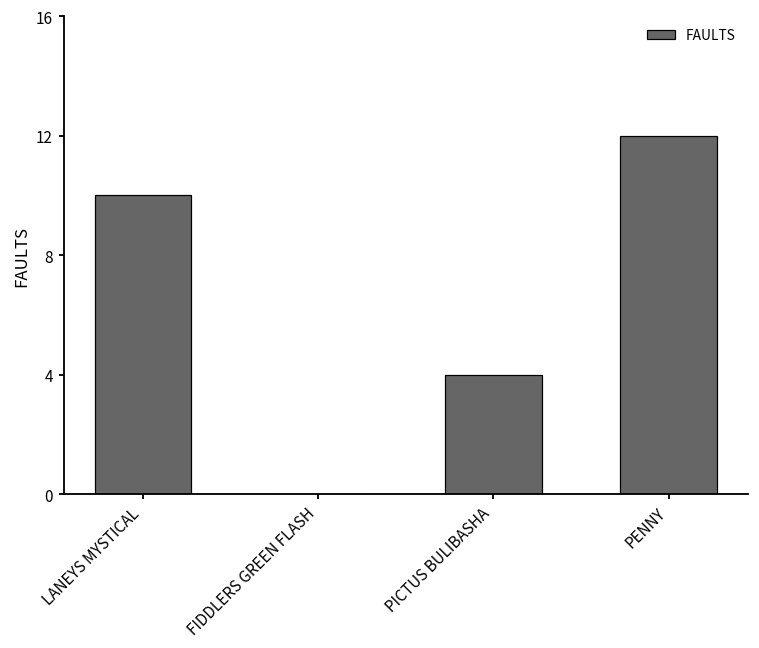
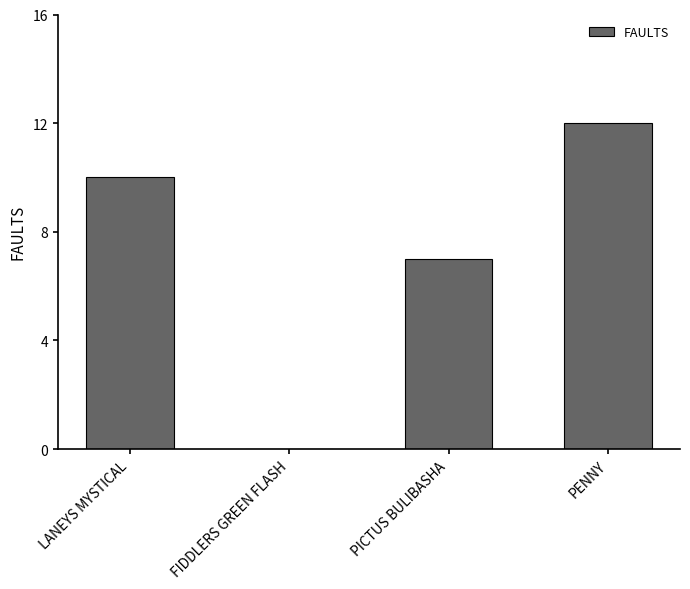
PICTUS BULIBASHA: 4 -> 7
